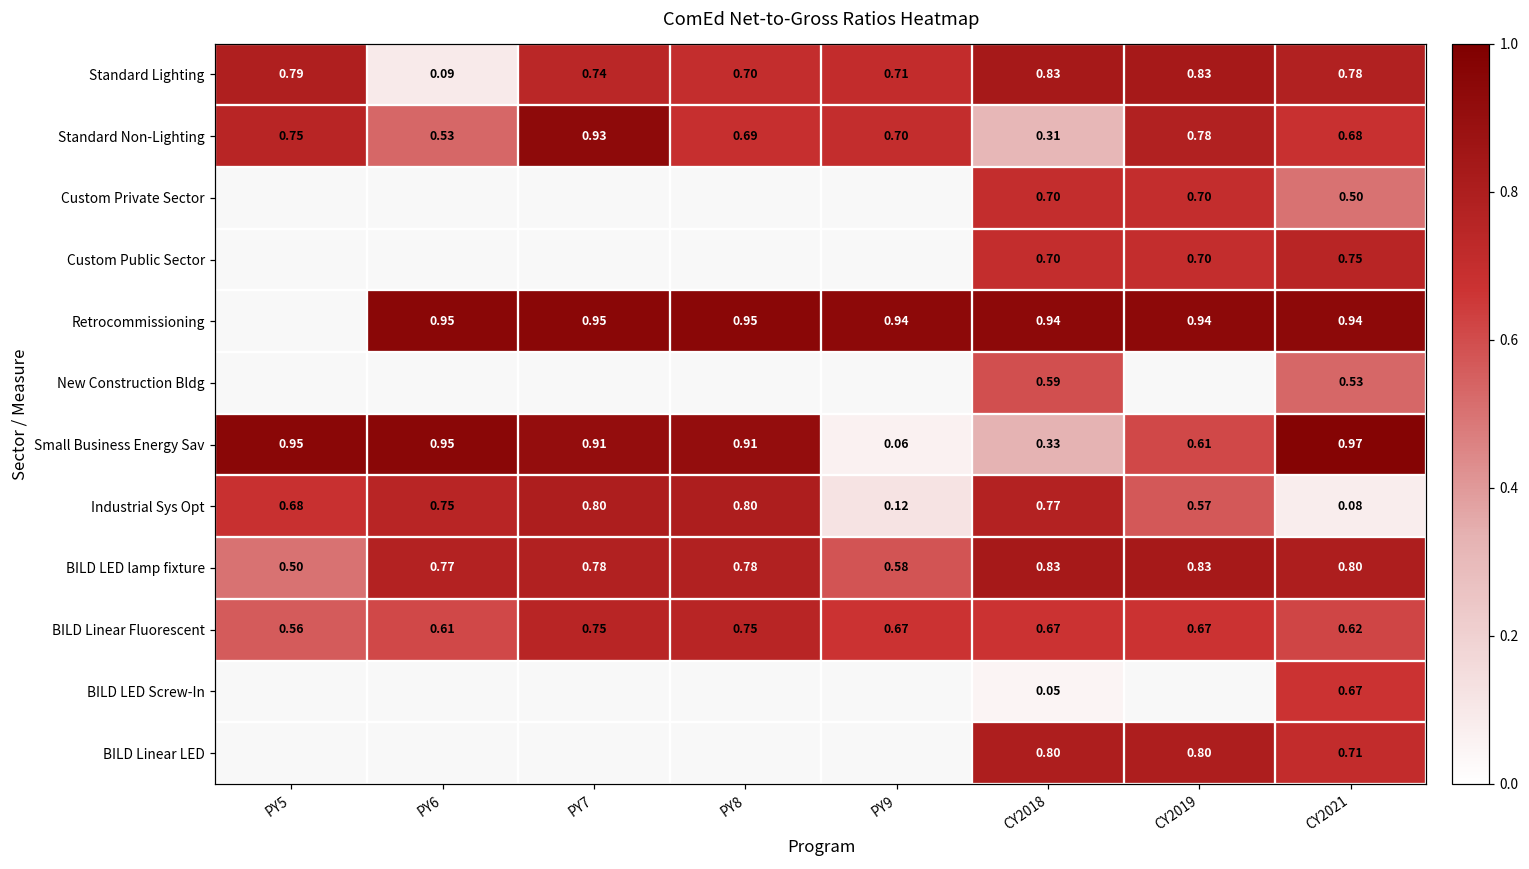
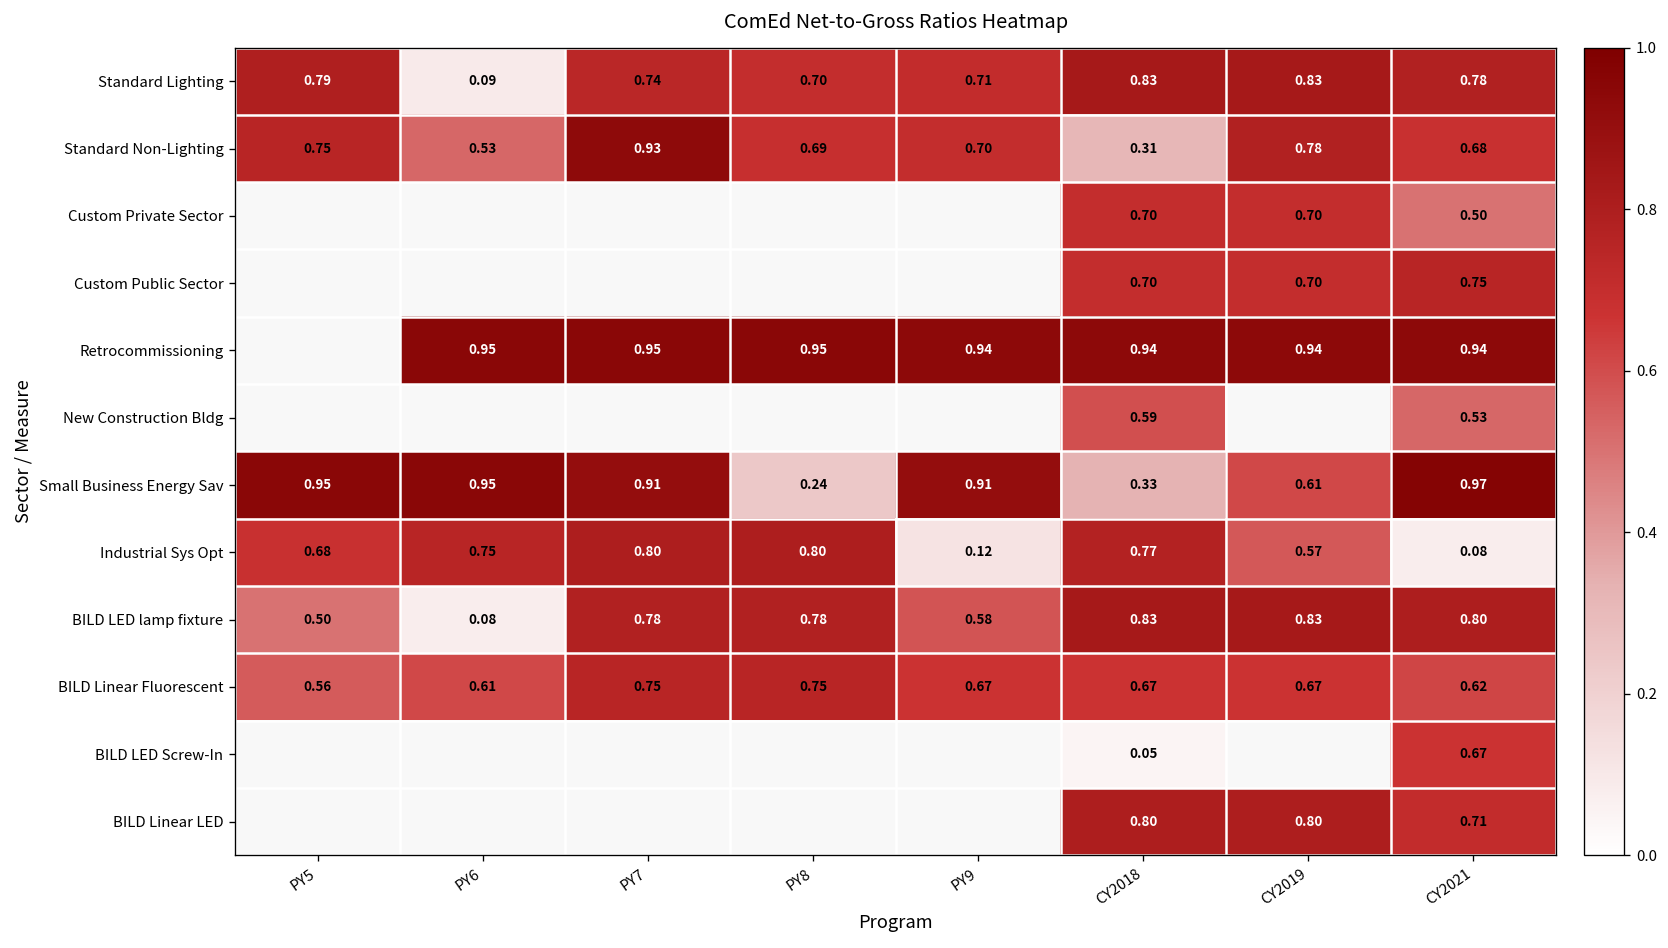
Small Business Energy Sav, PY8: 0.91 -> 0.24
Small Business Energy Sav, PY9: 0.06 -> 0.91
BILD LED lamp fixture, PY6: 0.77 -> 0.08
